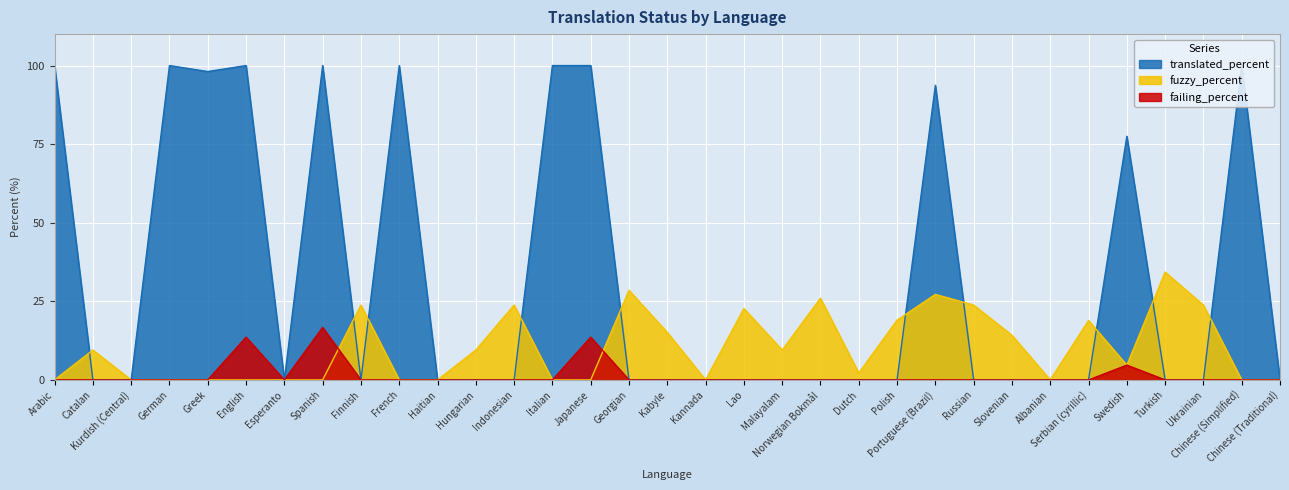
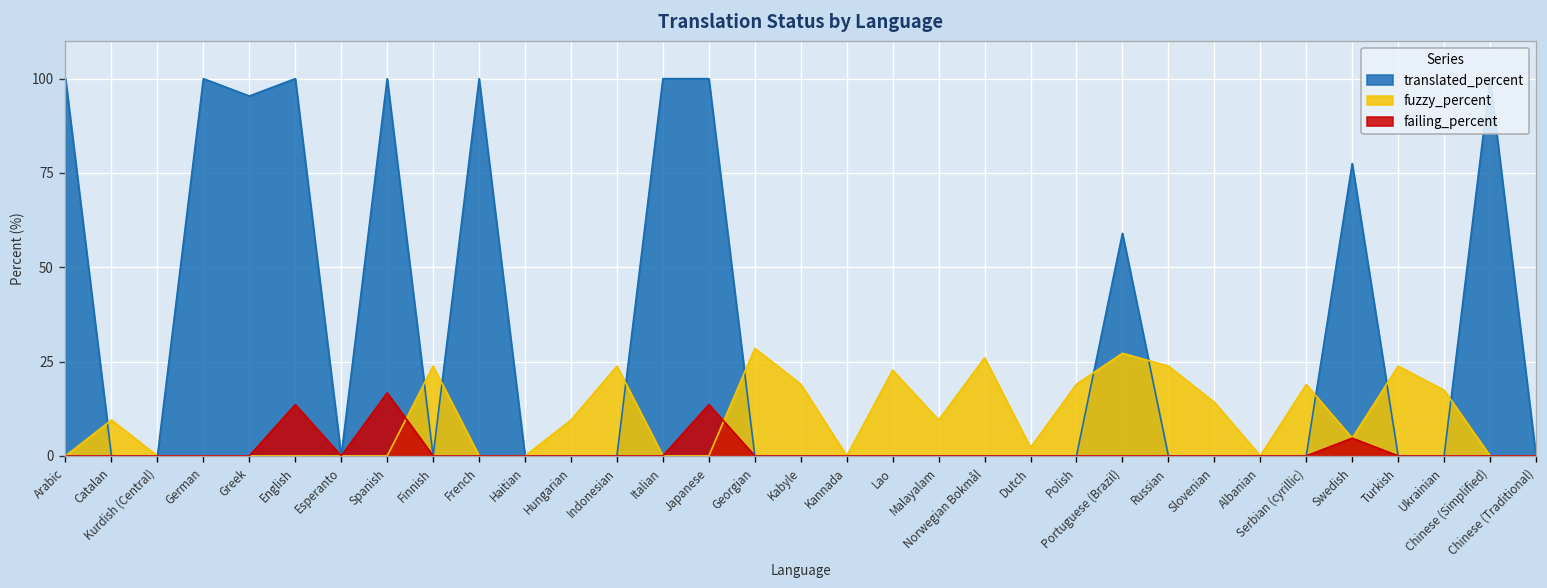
translated_percent, Greek: 98 -> 95
fuzzy_percent, Kabyle: 15 -> 19
translated_percent, Portuguese (Brazil): 94 -> 59
fuzzy_percent, Turkish: 34 -> 24
fuzzy_percent, Ukrainian: 24 -> 17
